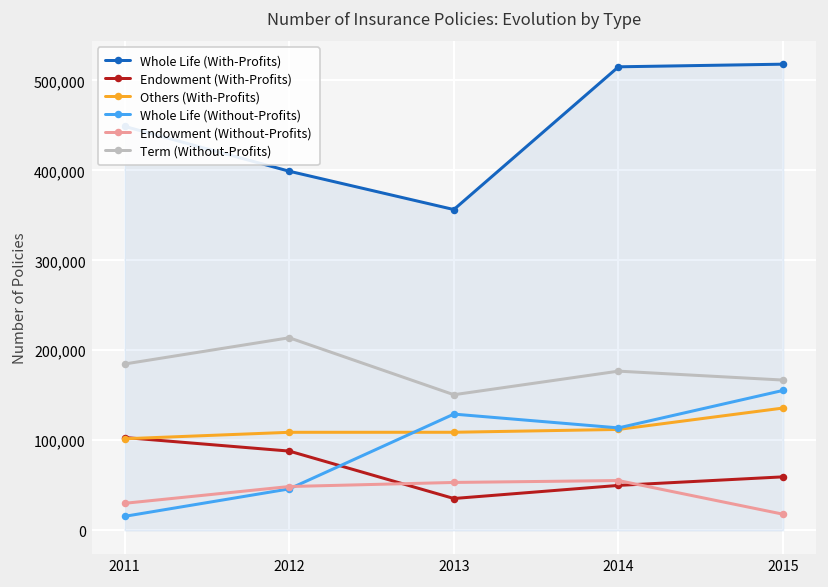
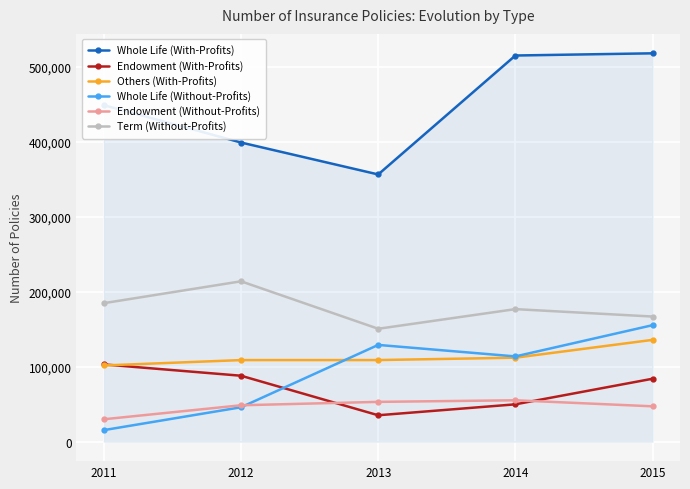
Endowment (With-Profits), 2015: 60,000 -> 80,000
Endowment (Without-Profits), 2015: 20,000 -> 50,000
